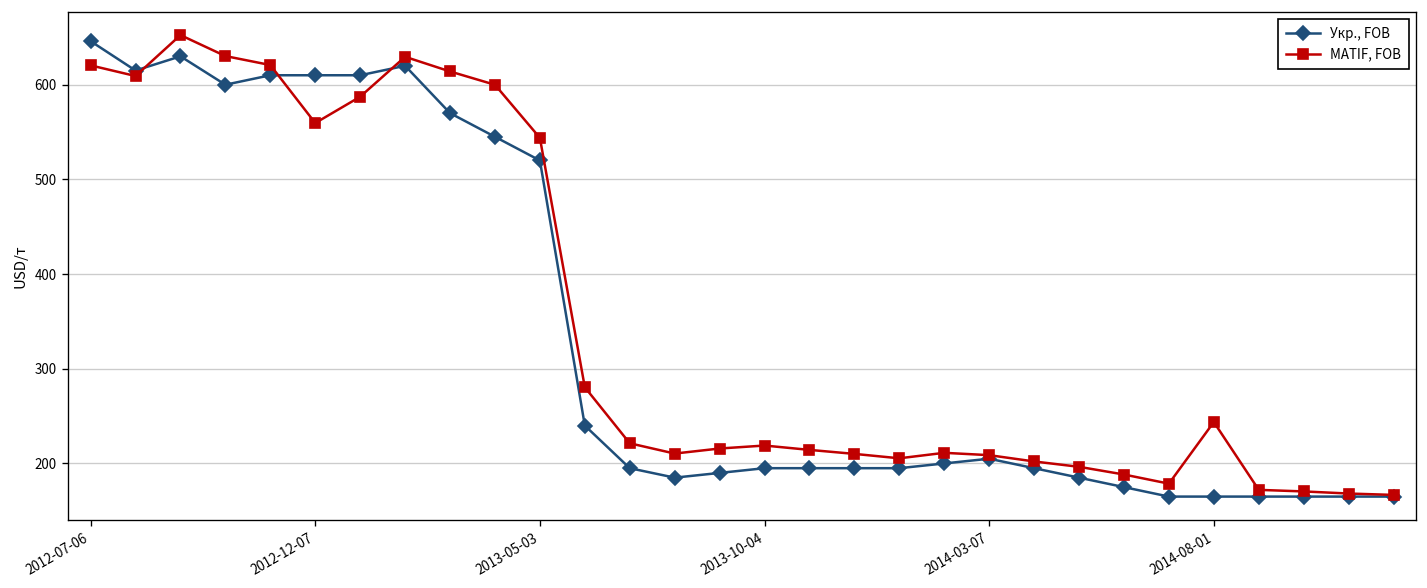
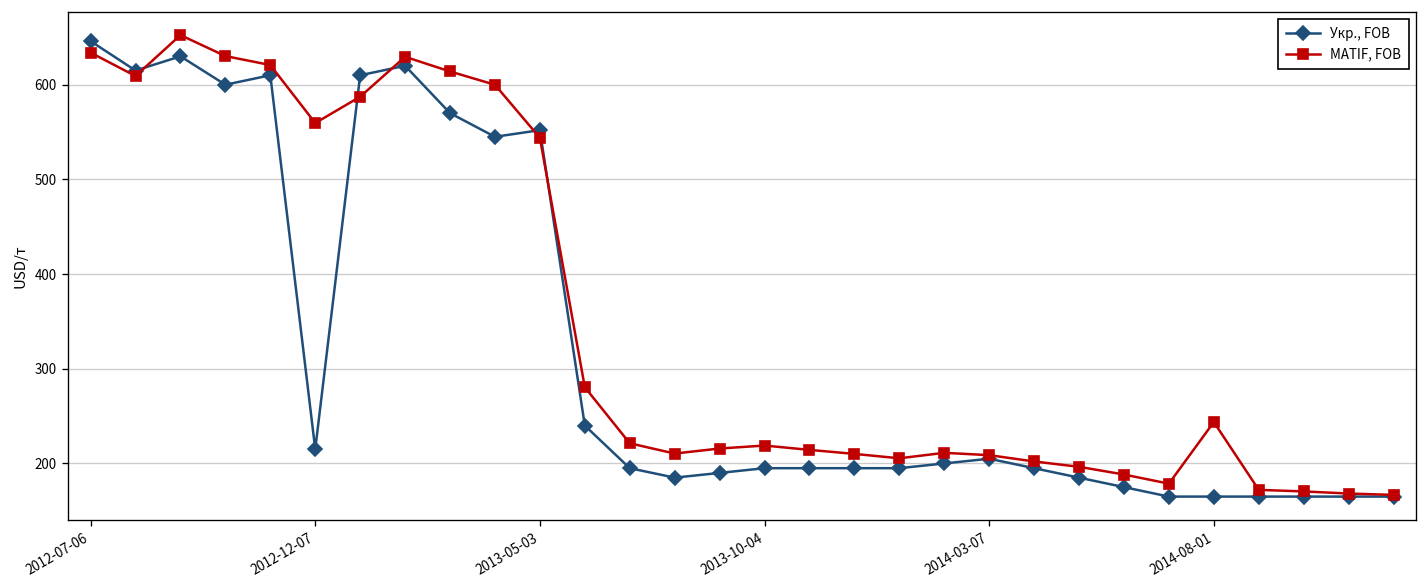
MATIF, FOB, 2012-07-06: 620 -> 630
Укр., FOB, 2012-12-07: 610 -> 220
Укр., FOB, 2013-05-03: 520 -> 550
